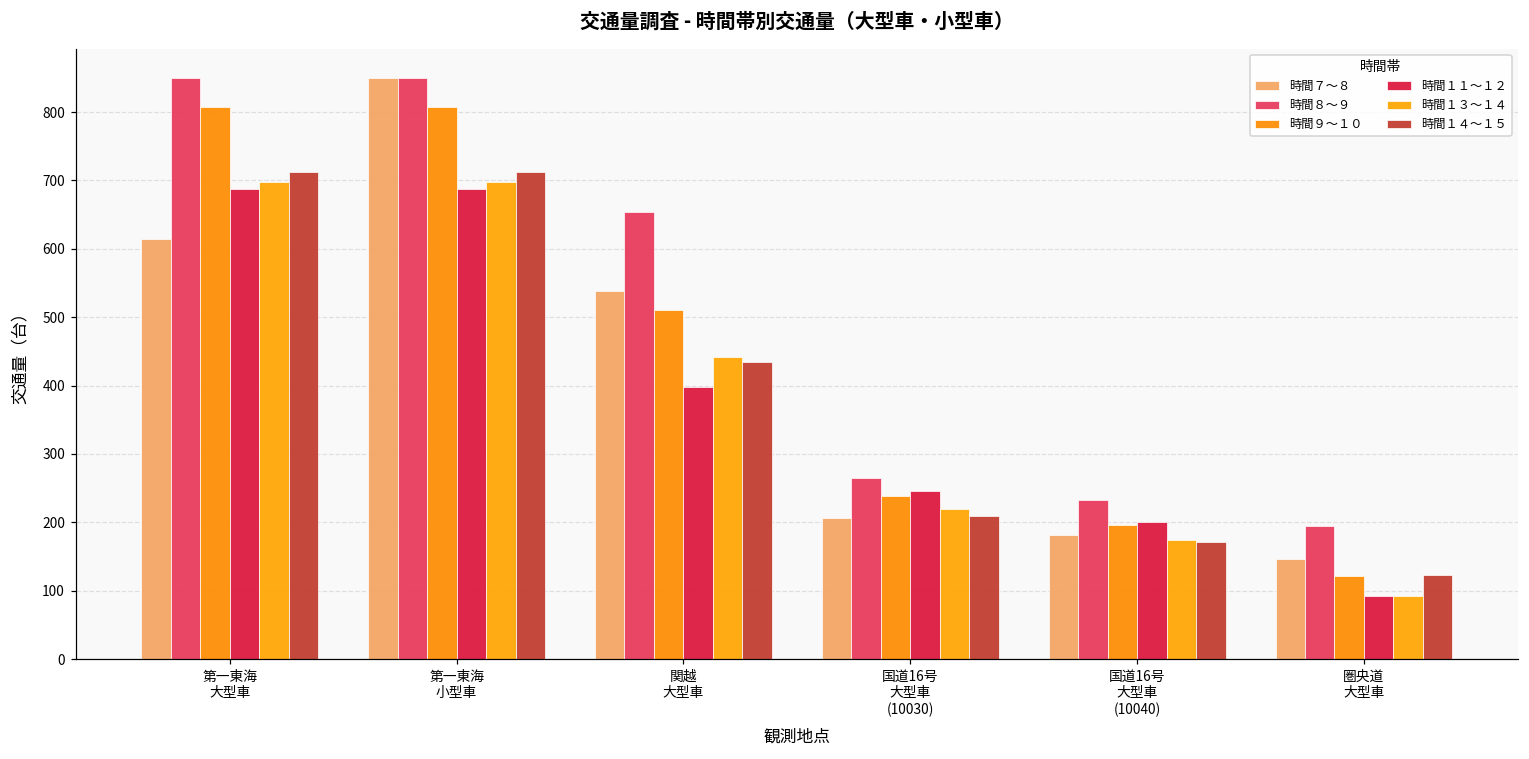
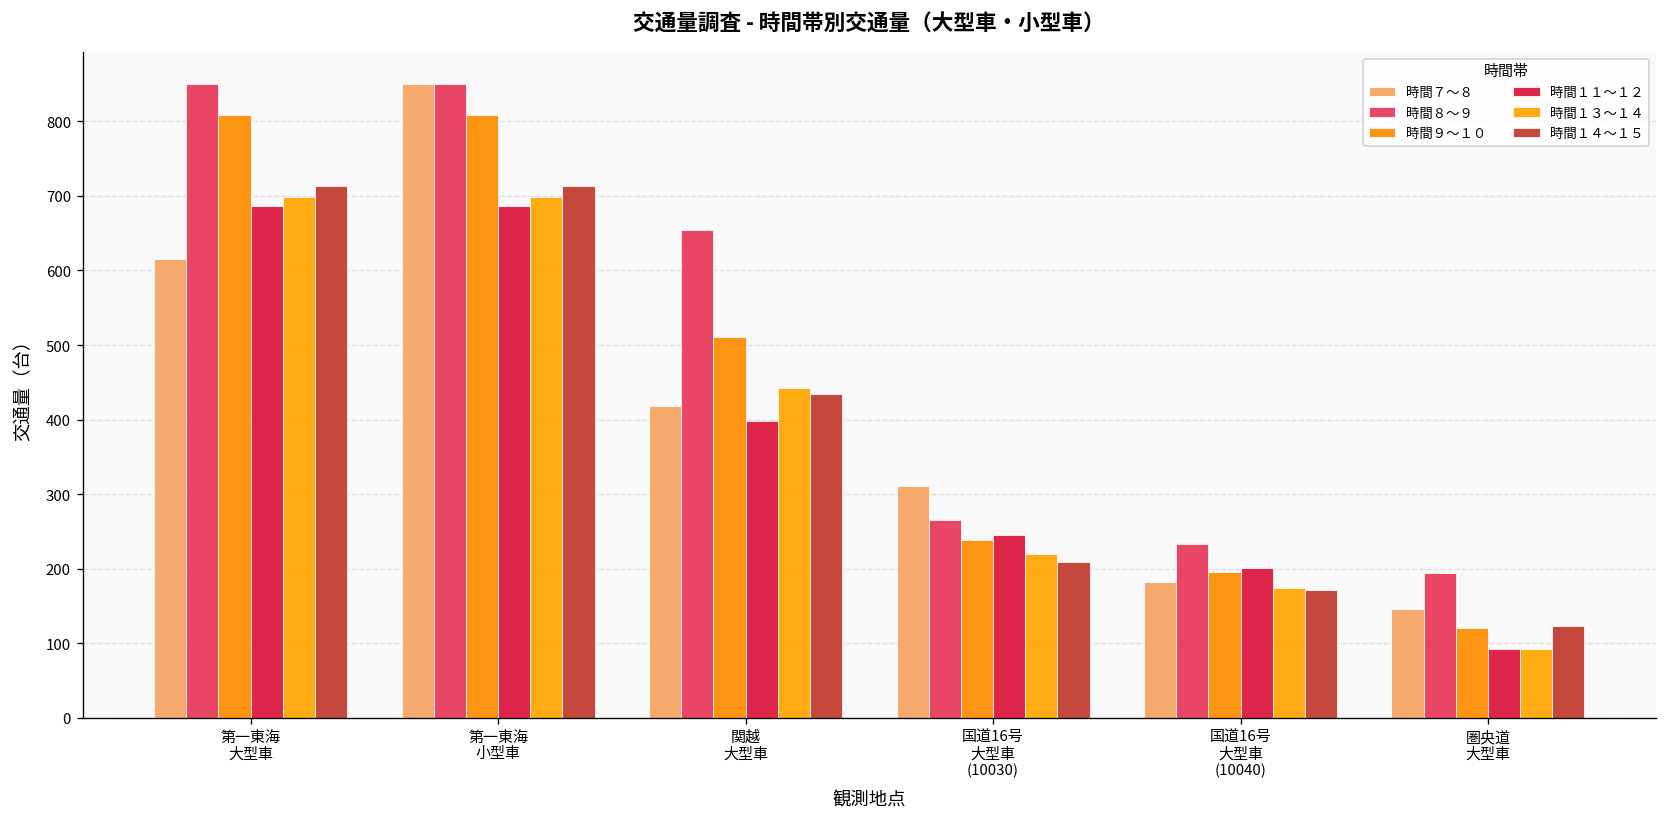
時間７～８, 関越 大型車: 540 -> 420
時間７～８, 国道16号 大型車 (10030): 210 -> 310
